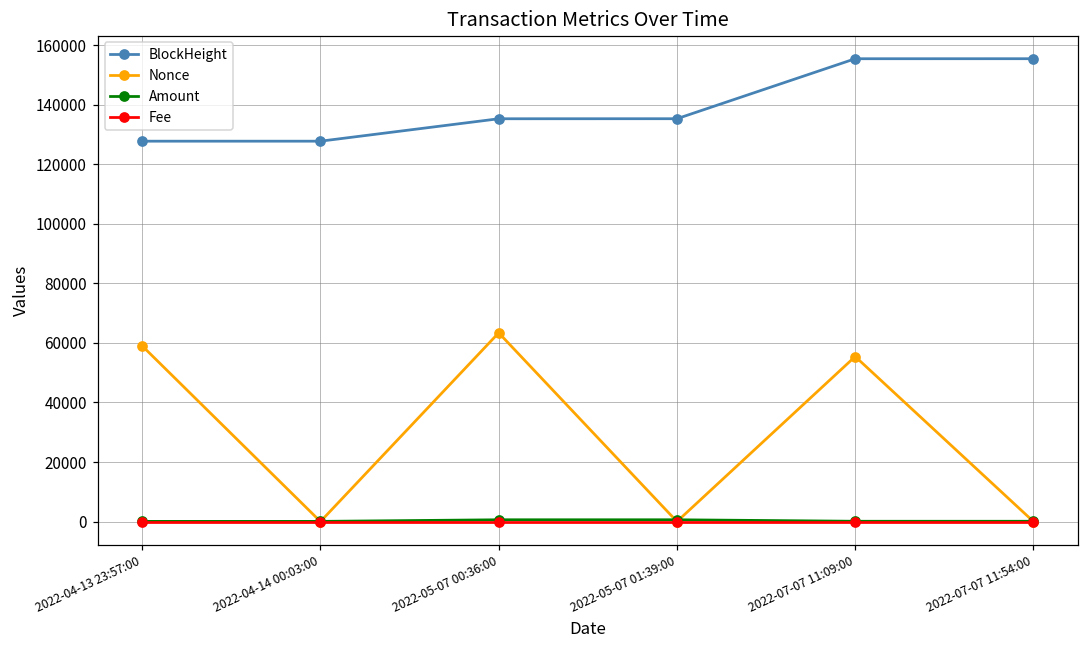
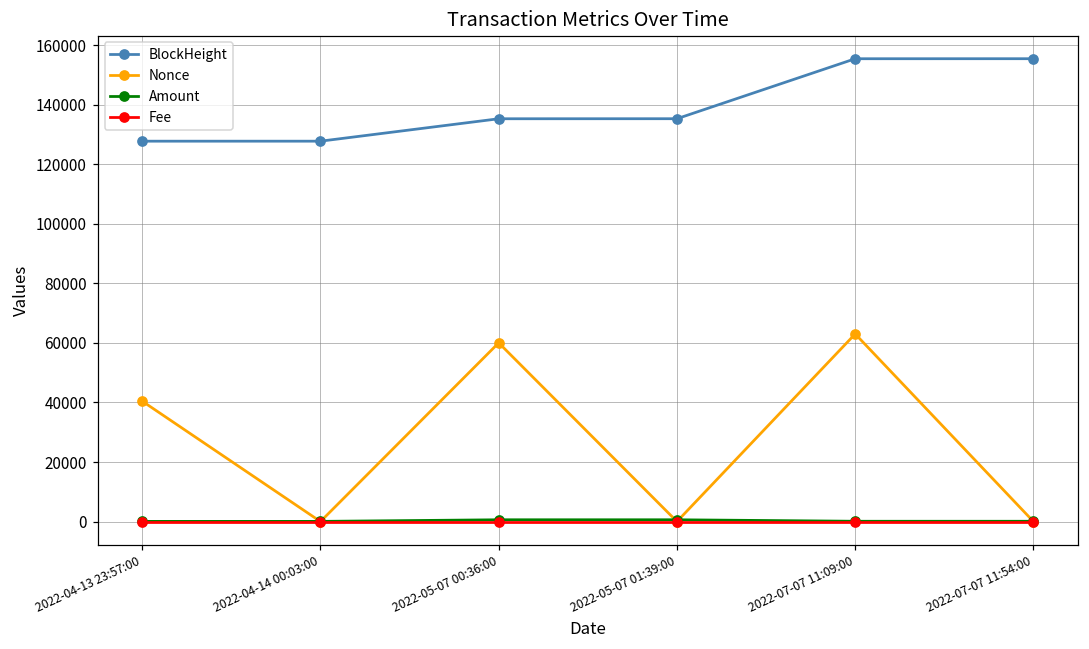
Nonce, 2022-04-13 23:57:00: 59000 -> 40000
Nonce, 2022-05-07 00:36:00: 63000 -> 60000
Nonce, 2022-07-07 11:09:00: 55000 -> 63000
